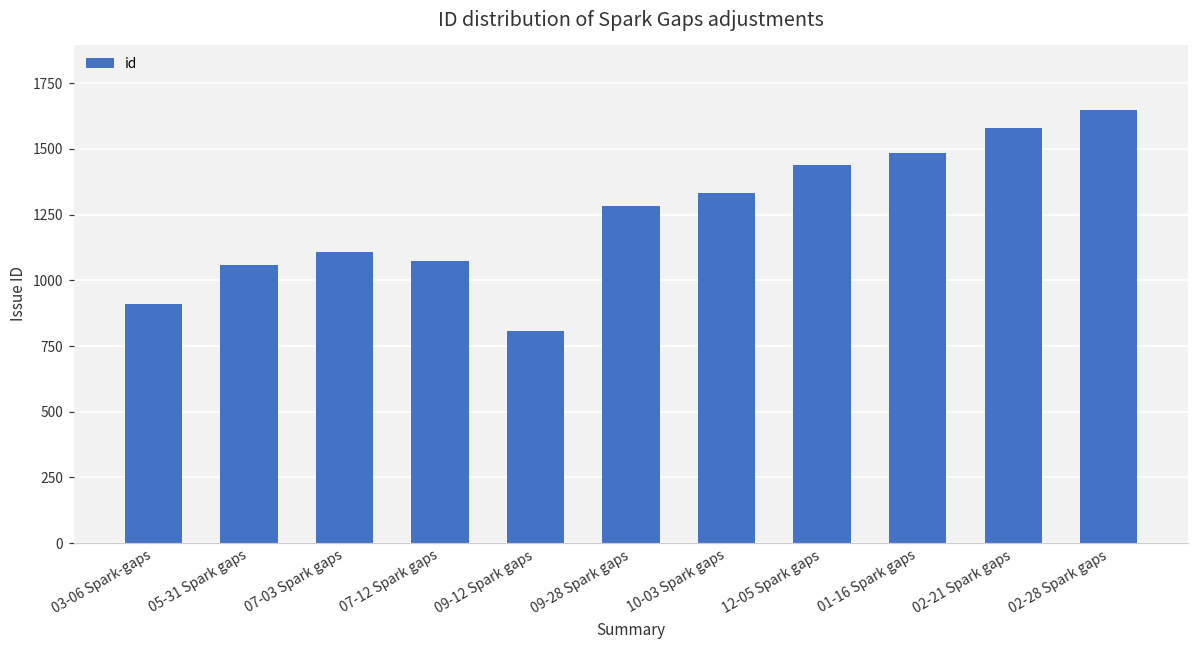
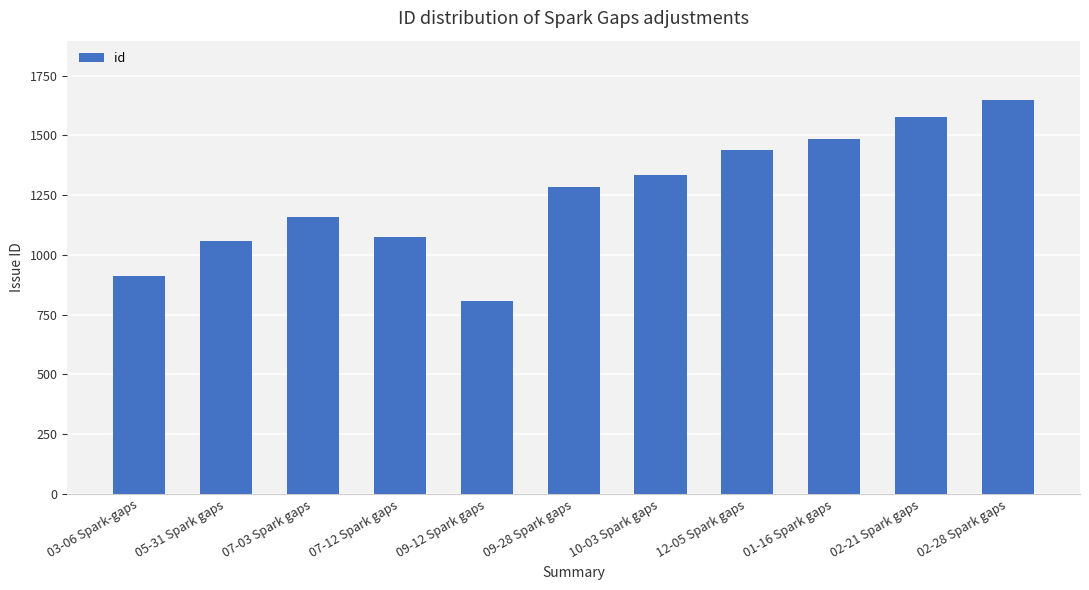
07-03 Spark gaps: 1110 -> 1160
